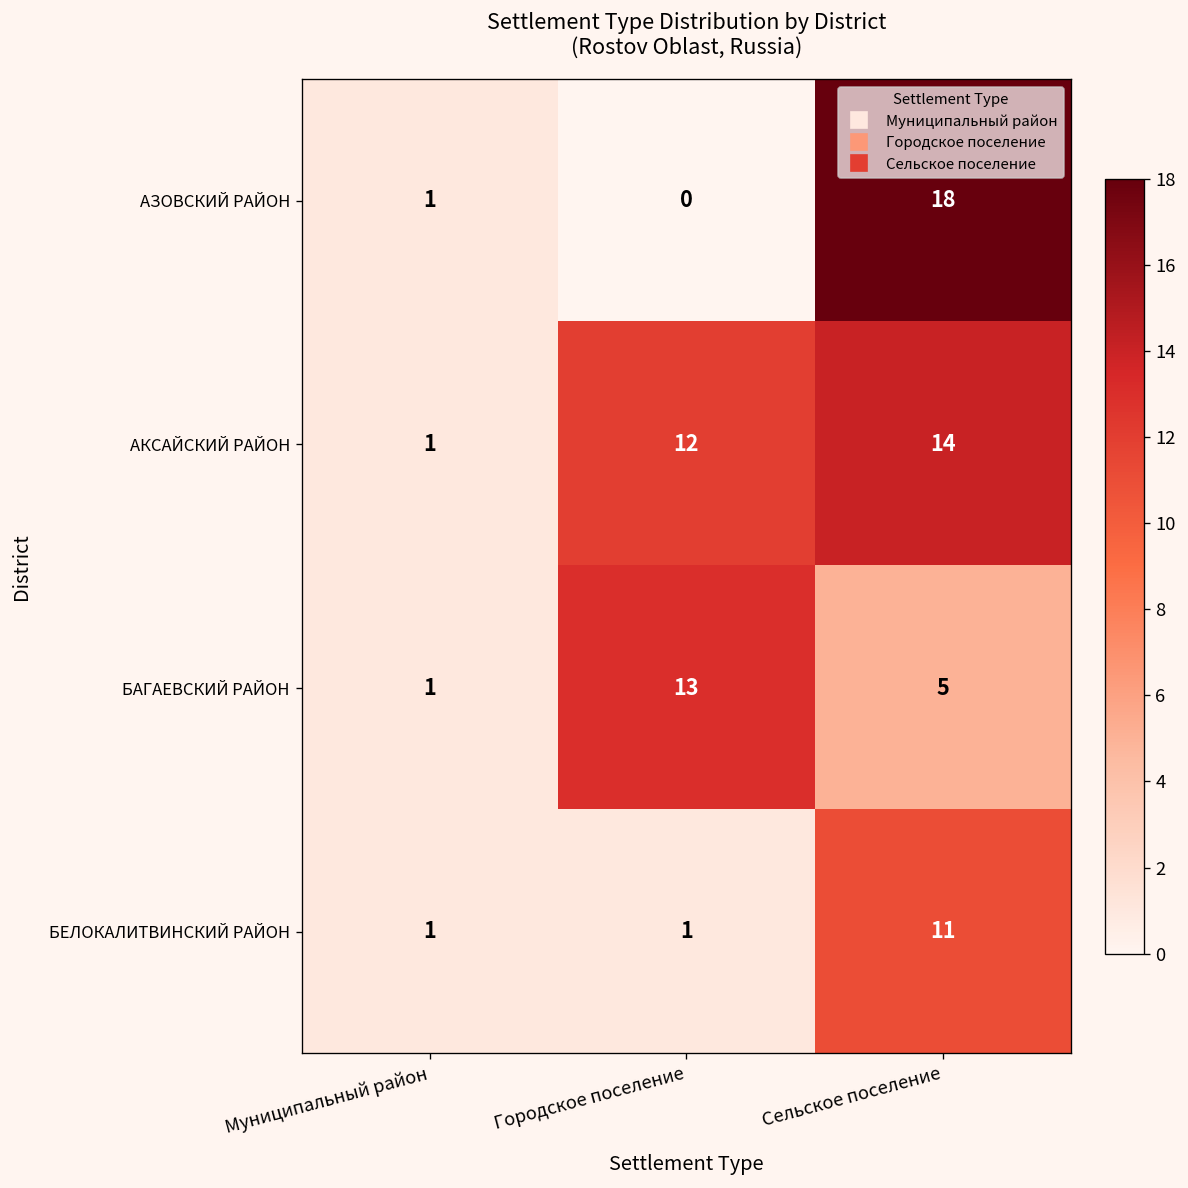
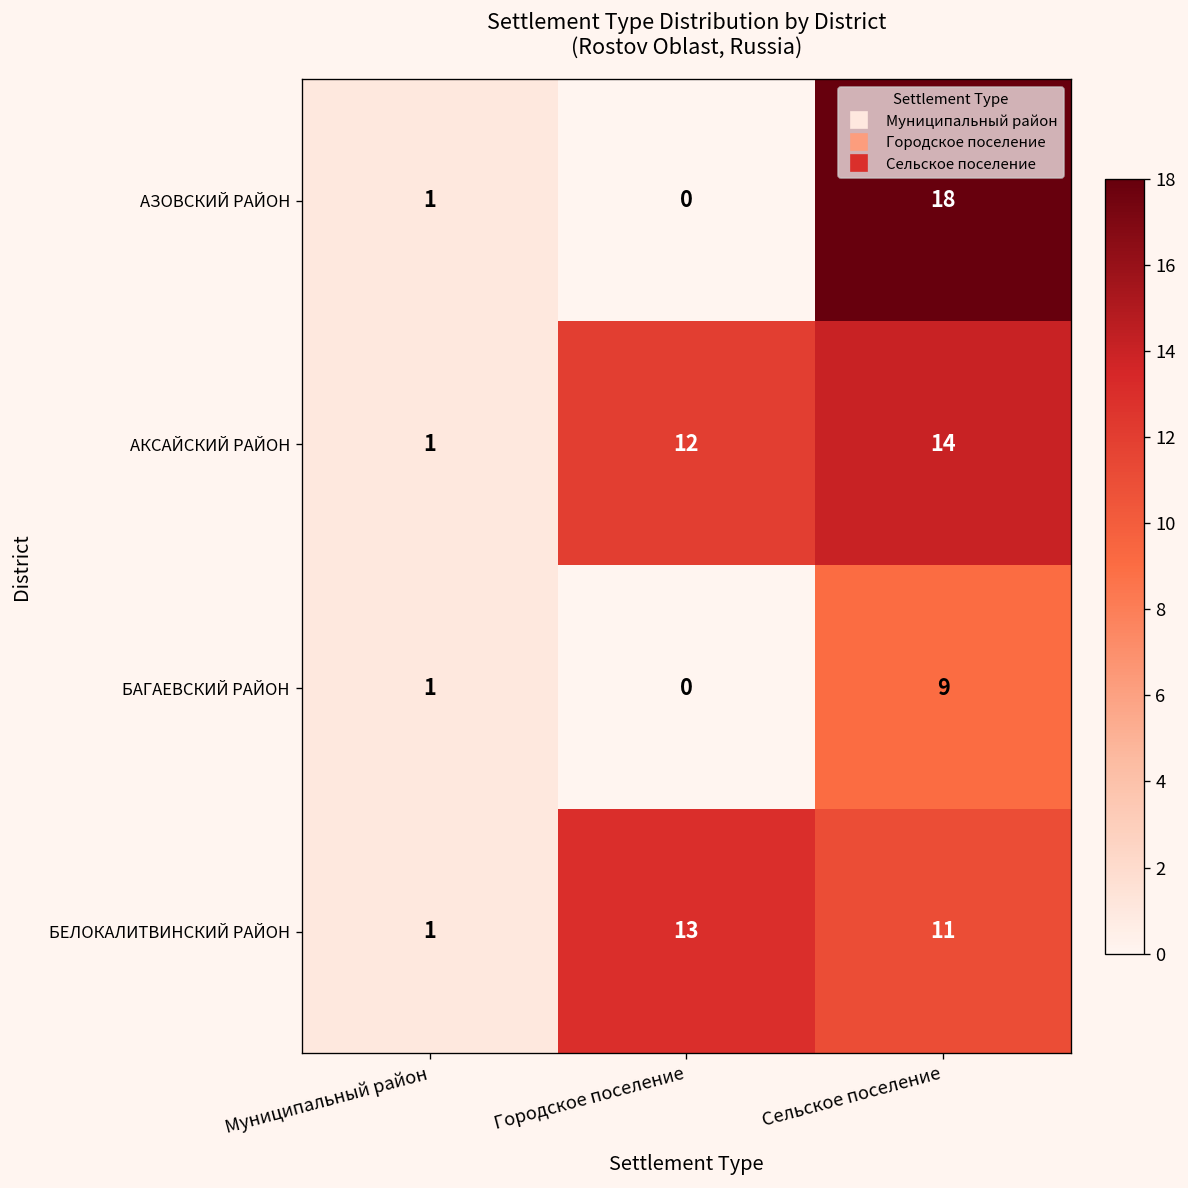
БАГАЕВСКИЙ РАЙОН, Городское поселение: 13 -> 0
БАГАЕВСКИЙ РАЙОН, Сельское поселение: 5 -> 9
БЕЛОКАЛИТВИНСКИЙ РАЙОН, Городское поселение: 1 -> 13
